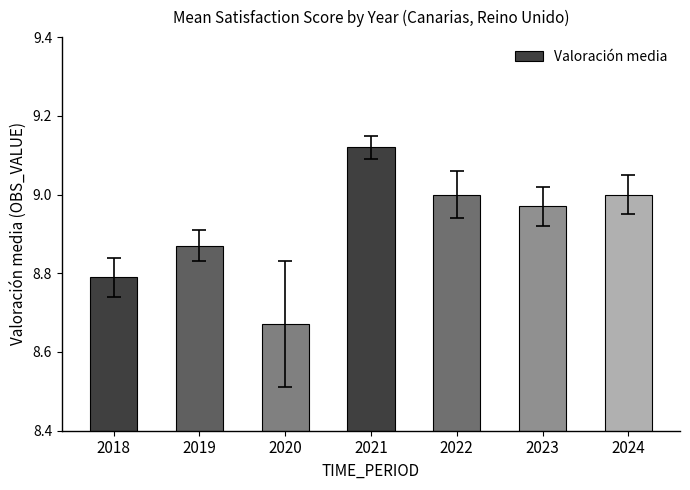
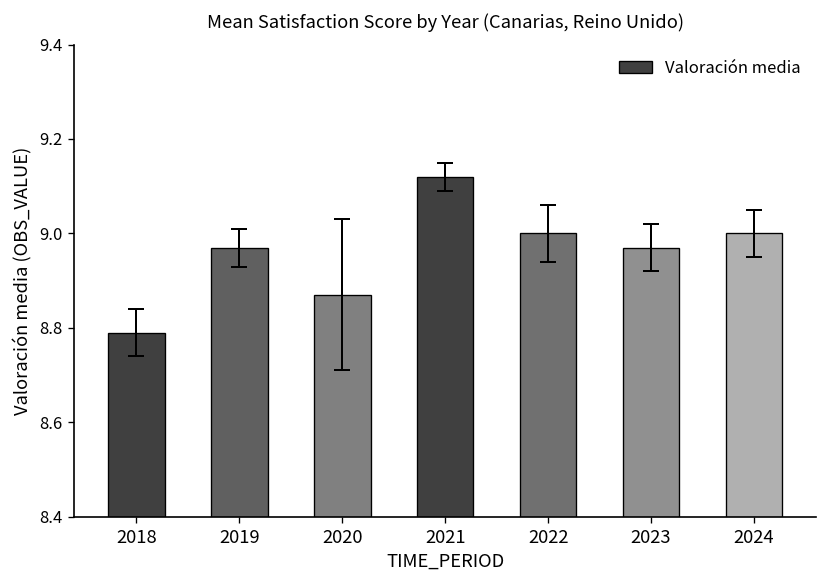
Valoración media, 2019: 8.87 -> 8.97
Valoración media, 2020: 8.67 -> 8.87
